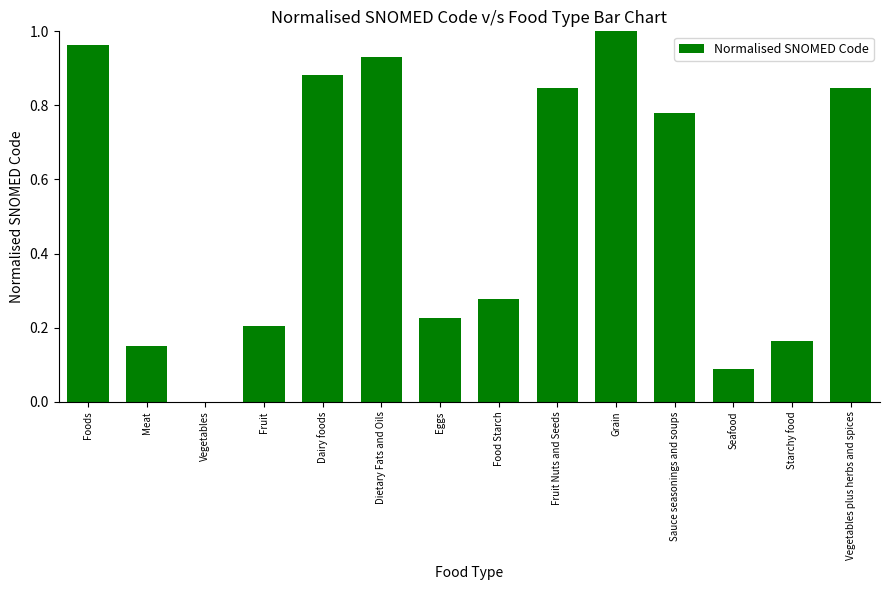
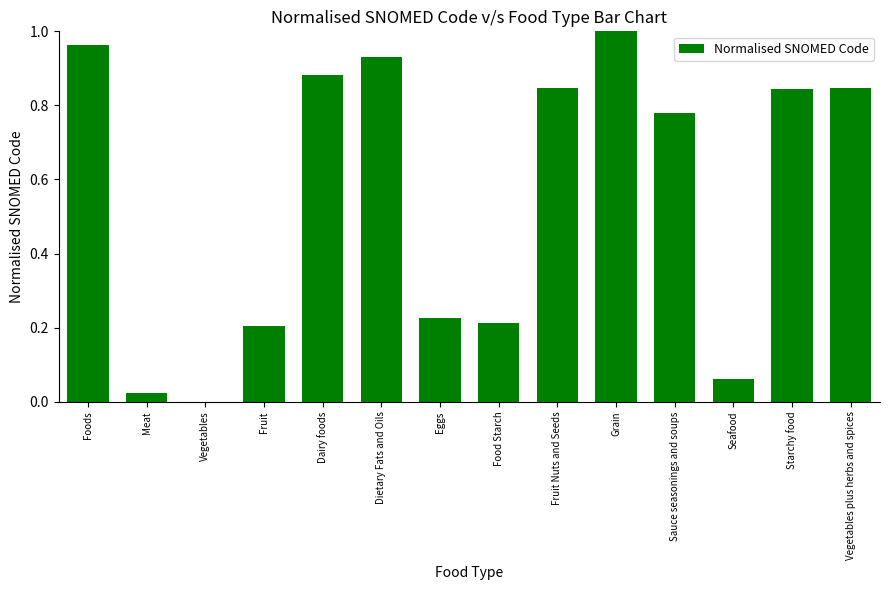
Meat: 0.15 -> 0.02
Food Starch: 0.28 -> 0.21
Seafood: 0.09 -> 0.06
Starchy food: 0.16 -> 0.84
